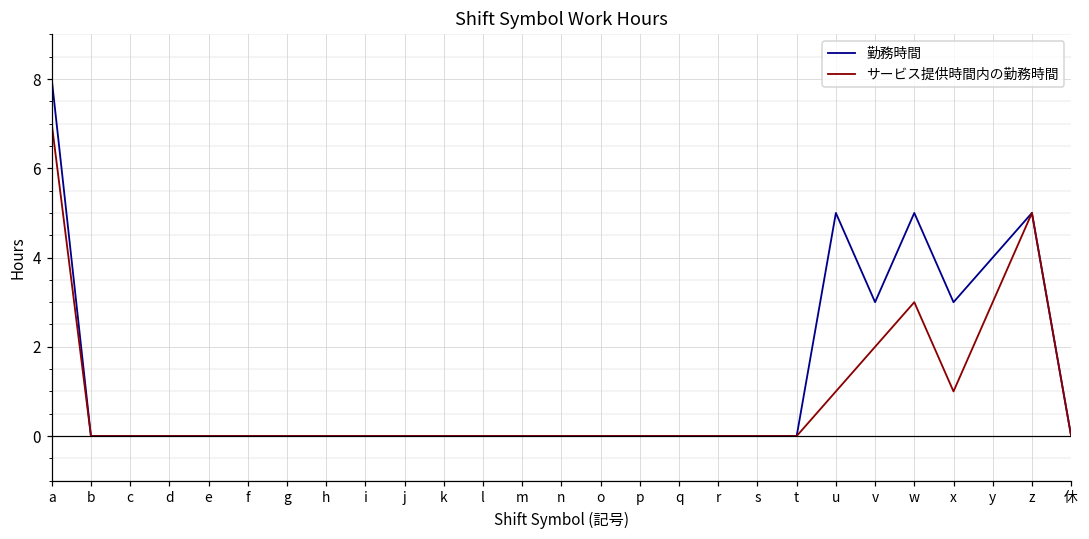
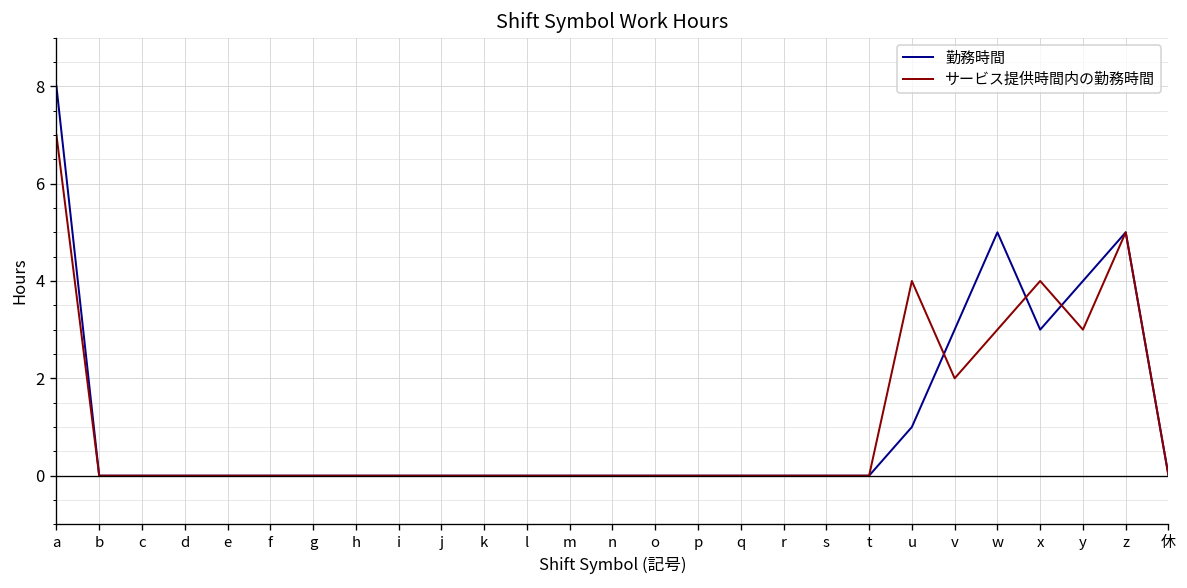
勤務時間, u: 5 -> 1
サービス提供時間内の勤務時間, u: 1 -> 4
サービス提供時間内の勤務時間, x: 1 -> 4
